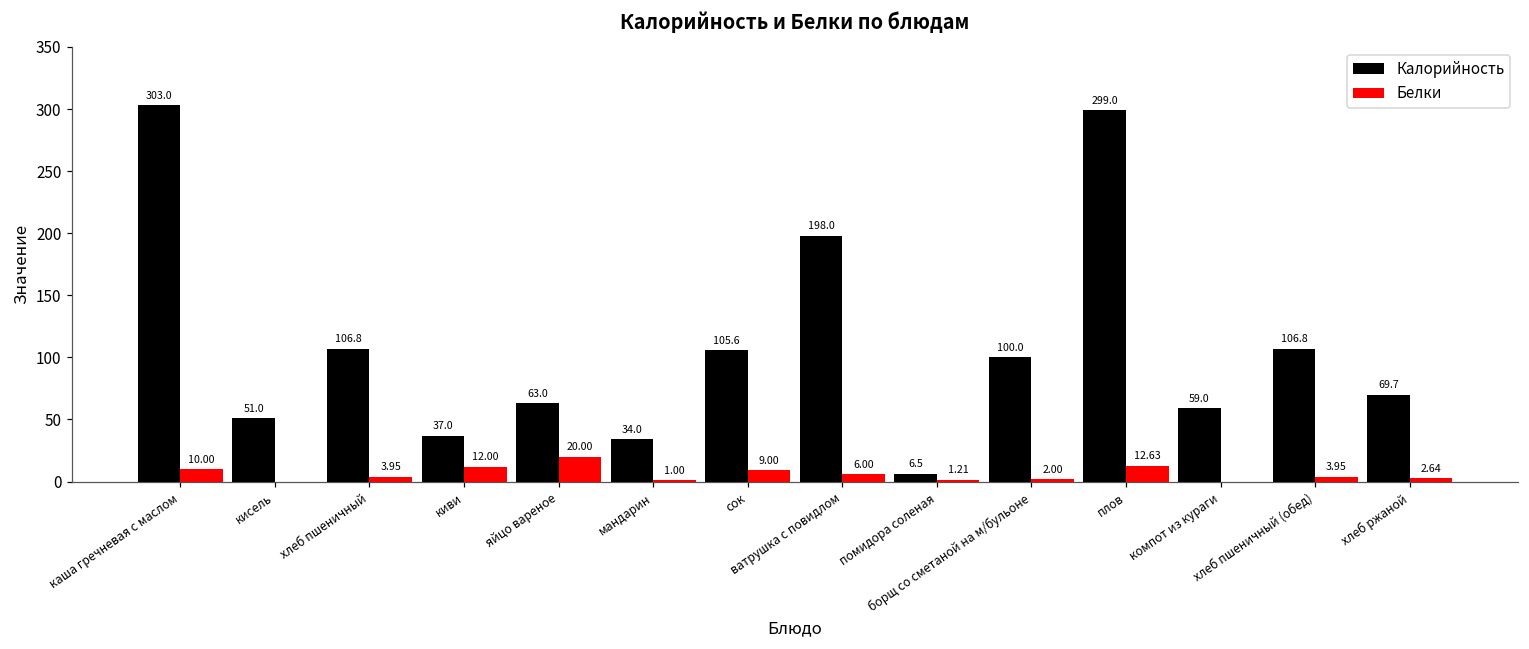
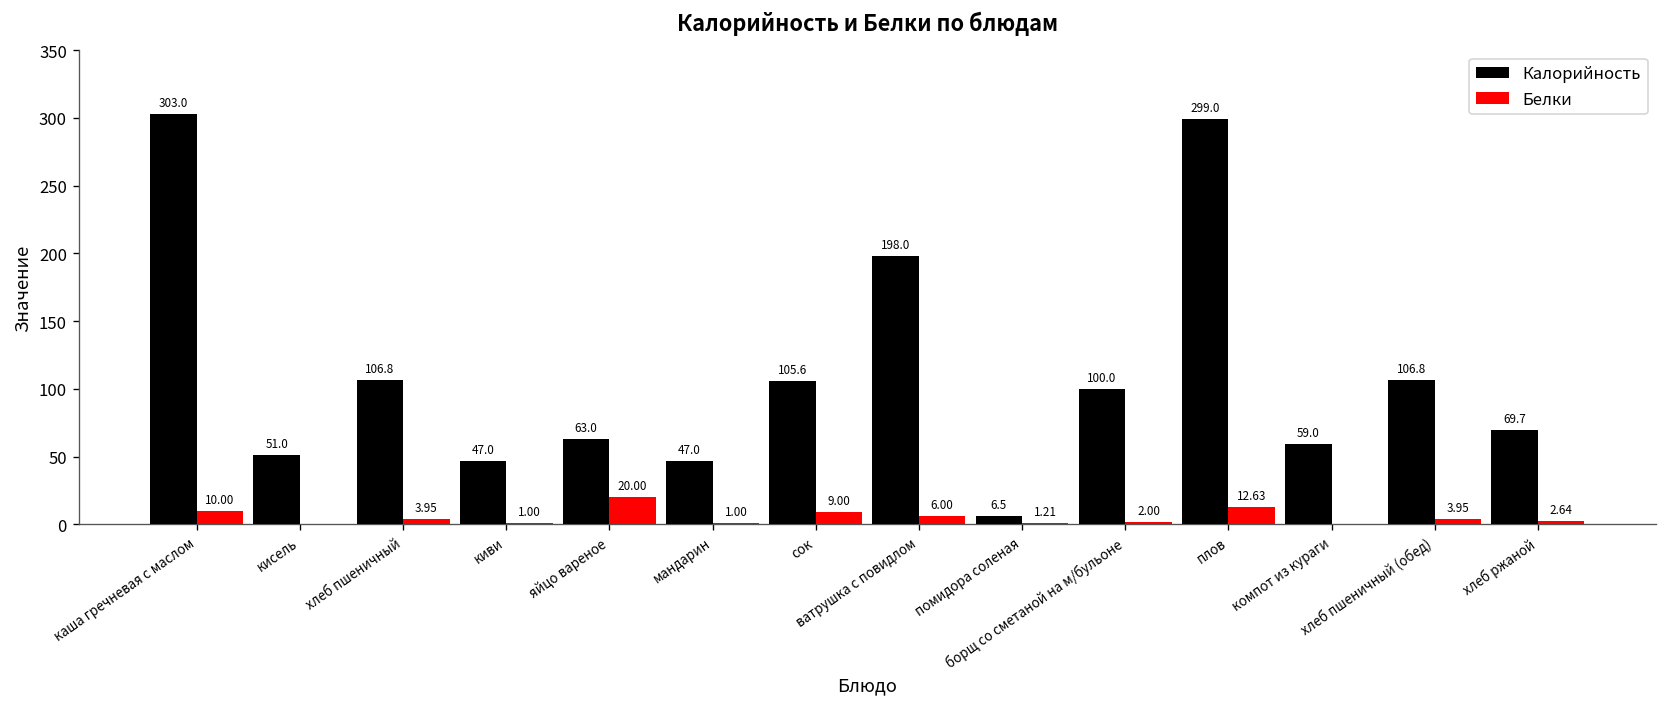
Калорийность, киви: 37.0 -> 47.0
Белки, киви: 12.00 -> 1.00
Калорийность, мандарин: 34.0 -> 47.0
